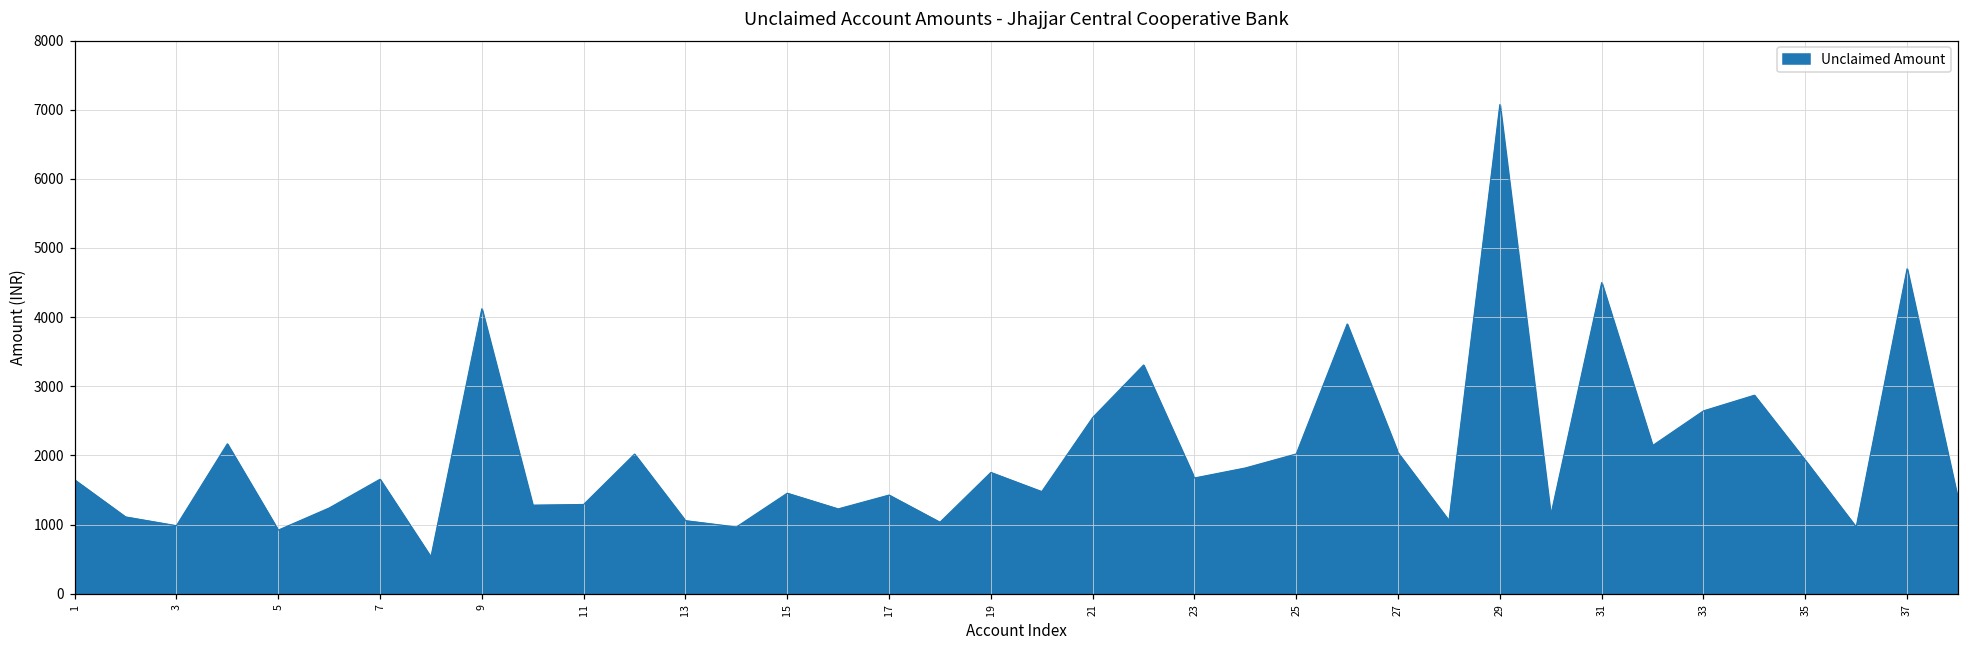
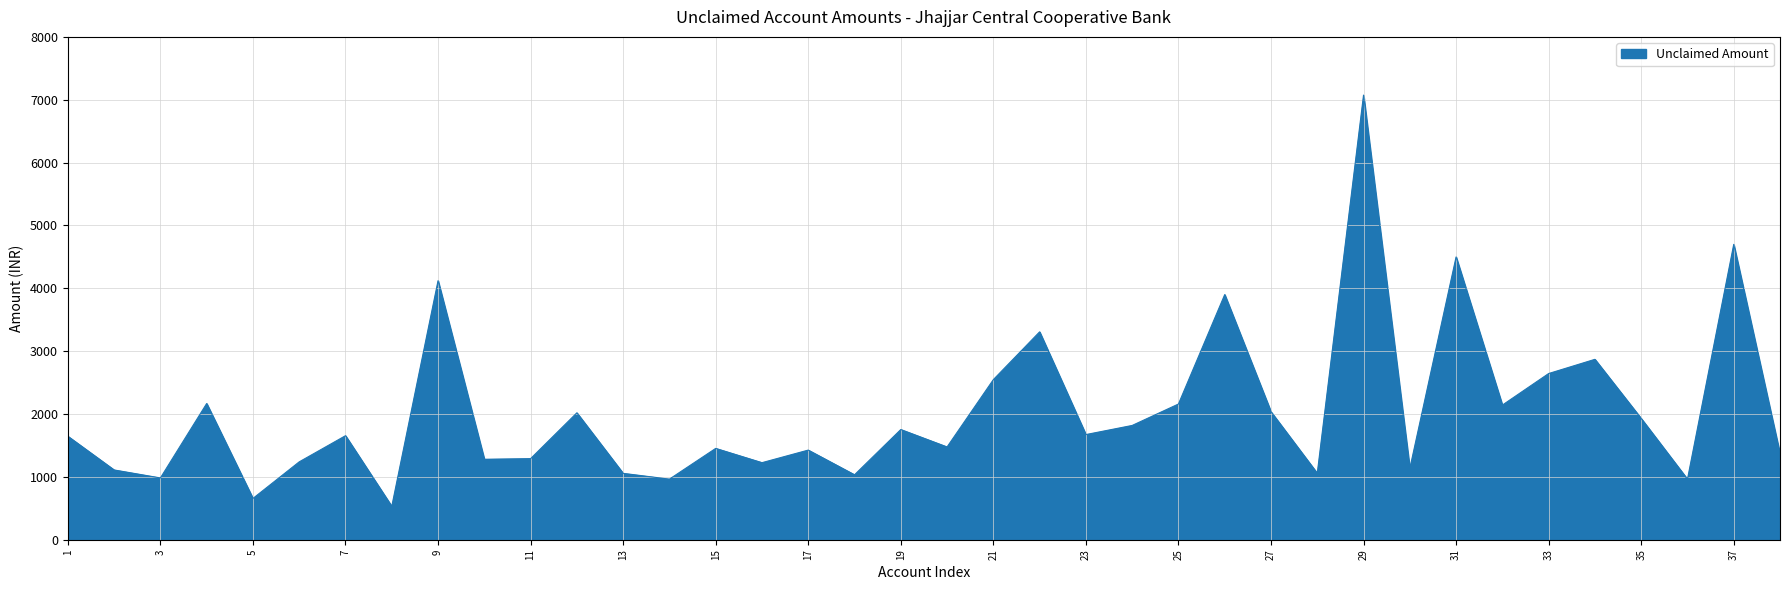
5: 900 -> 700
25: 2000 -> 2200
